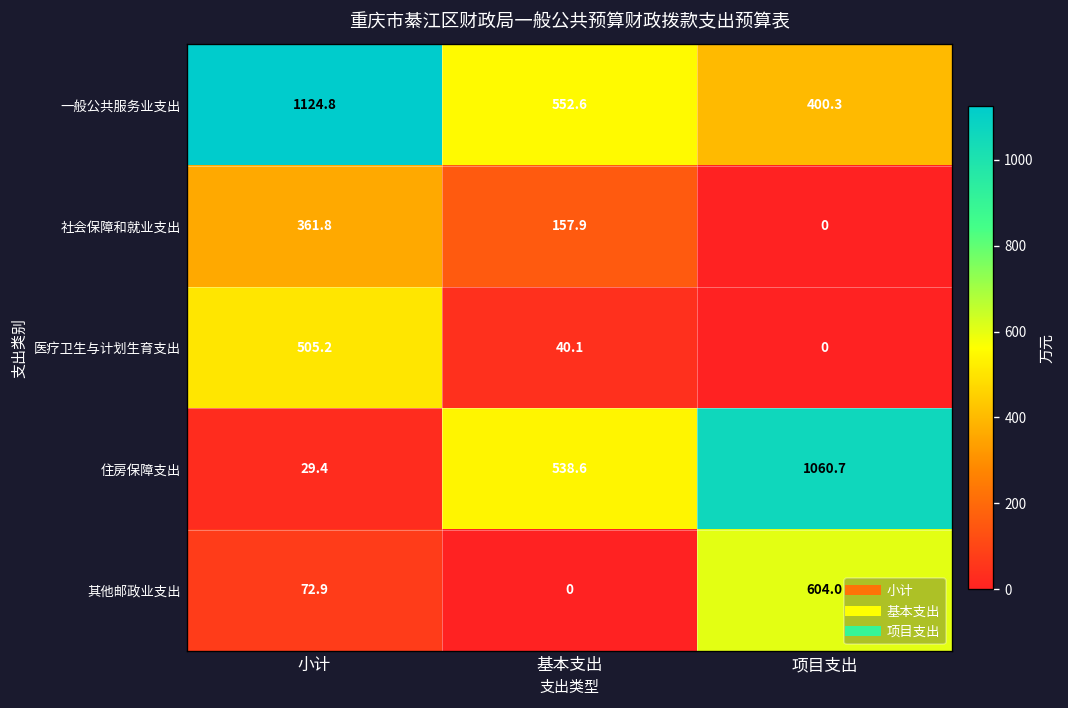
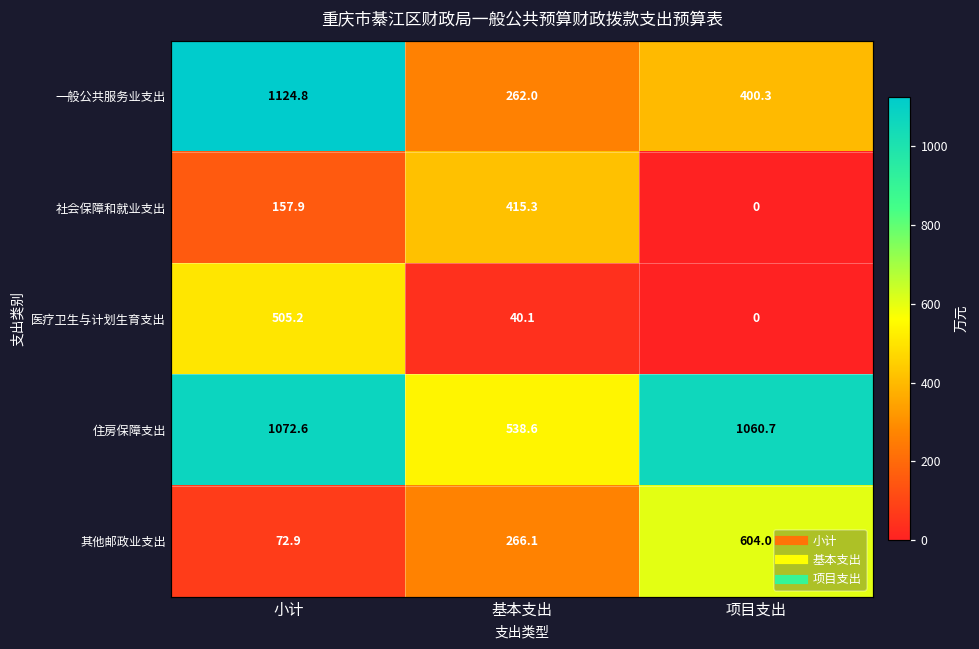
一般公共服务业支出, 基本支出: 552.6 -> 262.0
社会保障和就业支出, 小计: 361.8 -> 157.9
社会保障和就业支出, 基本支出: 157.9 -> 415.3
住房保障支出, 小计: 29.4 -> 1072.6
其他邮政业支出, 基本支出: 0 -> 266.1
